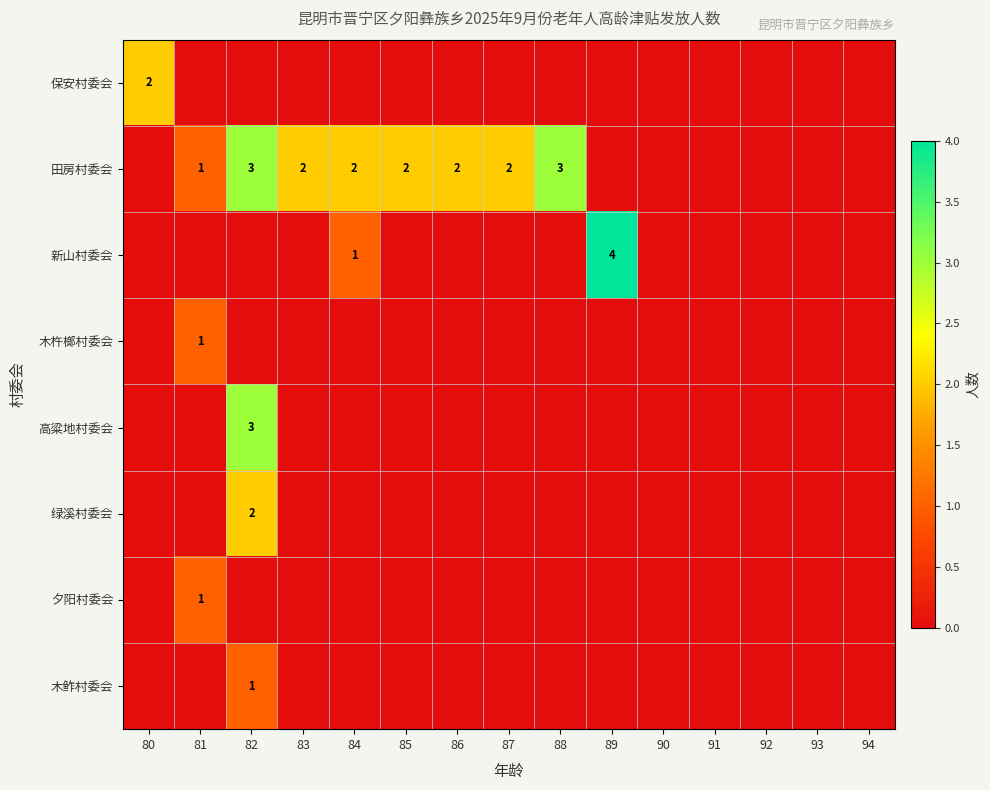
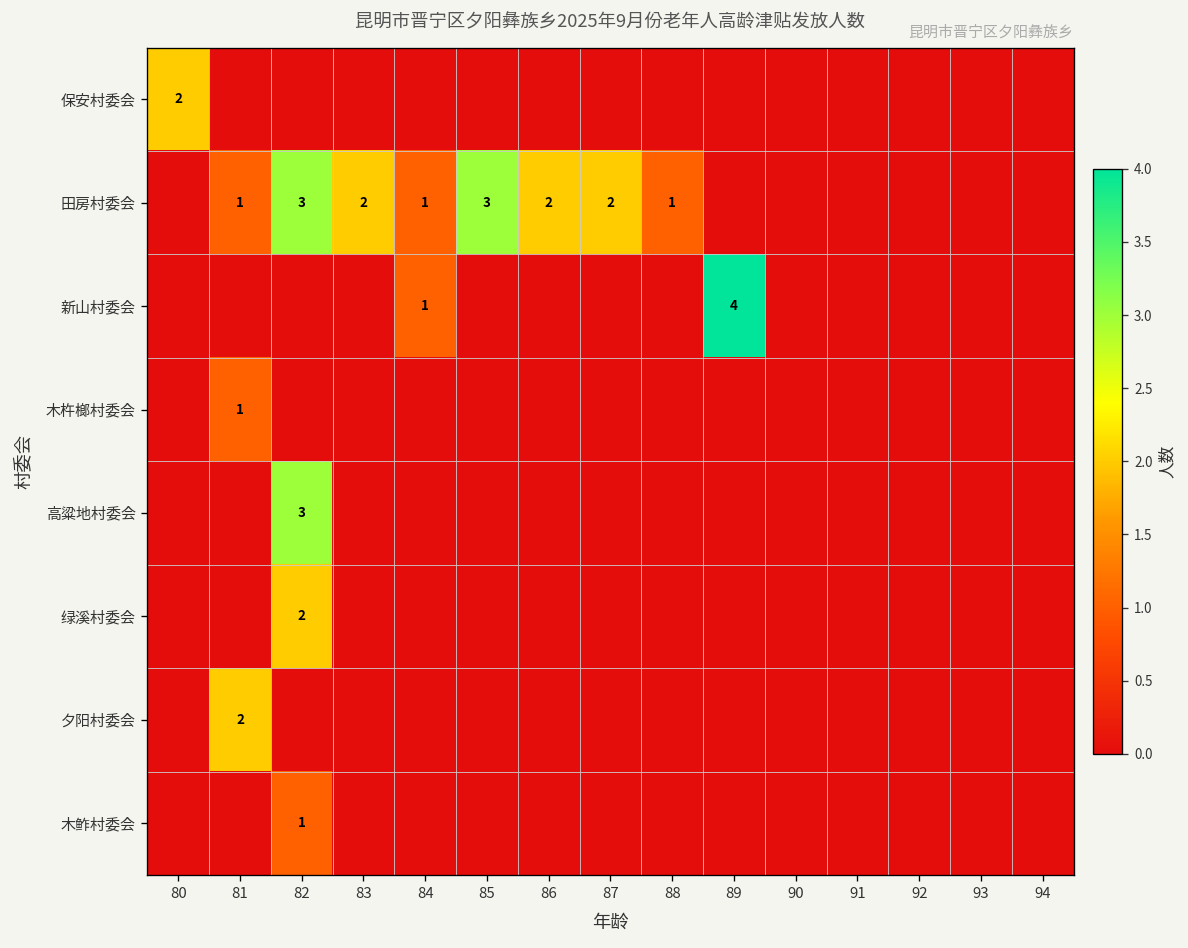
田房村委会, 84: 2 -> 1
田房村委会, 85: 2 -> 3
田房村委会, 88: 3 -> 1
夕阳村委会, 81: 1 -> 2
